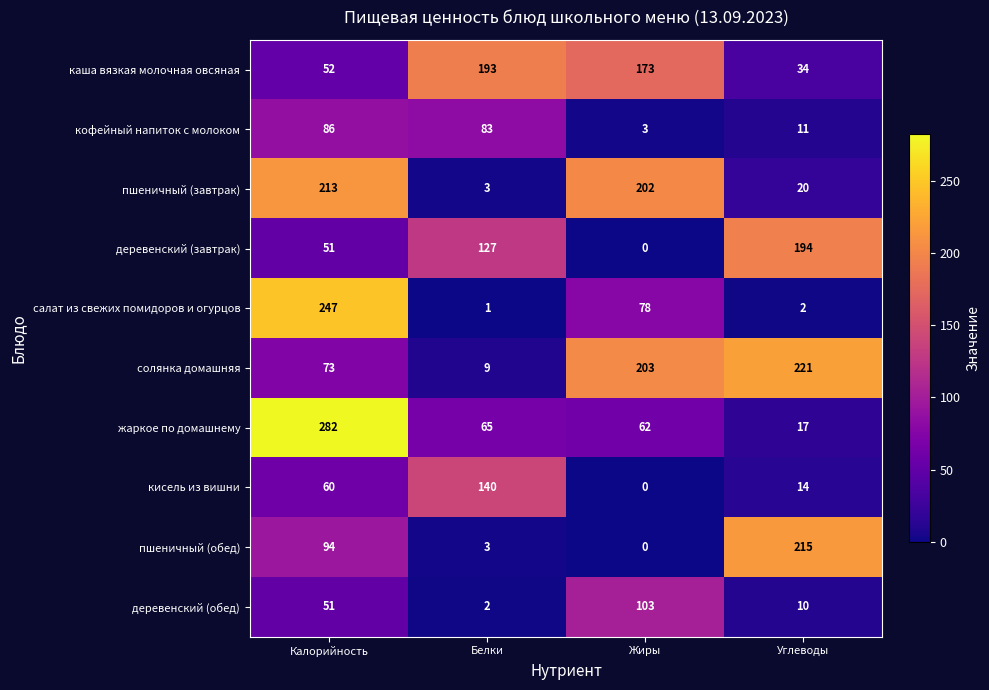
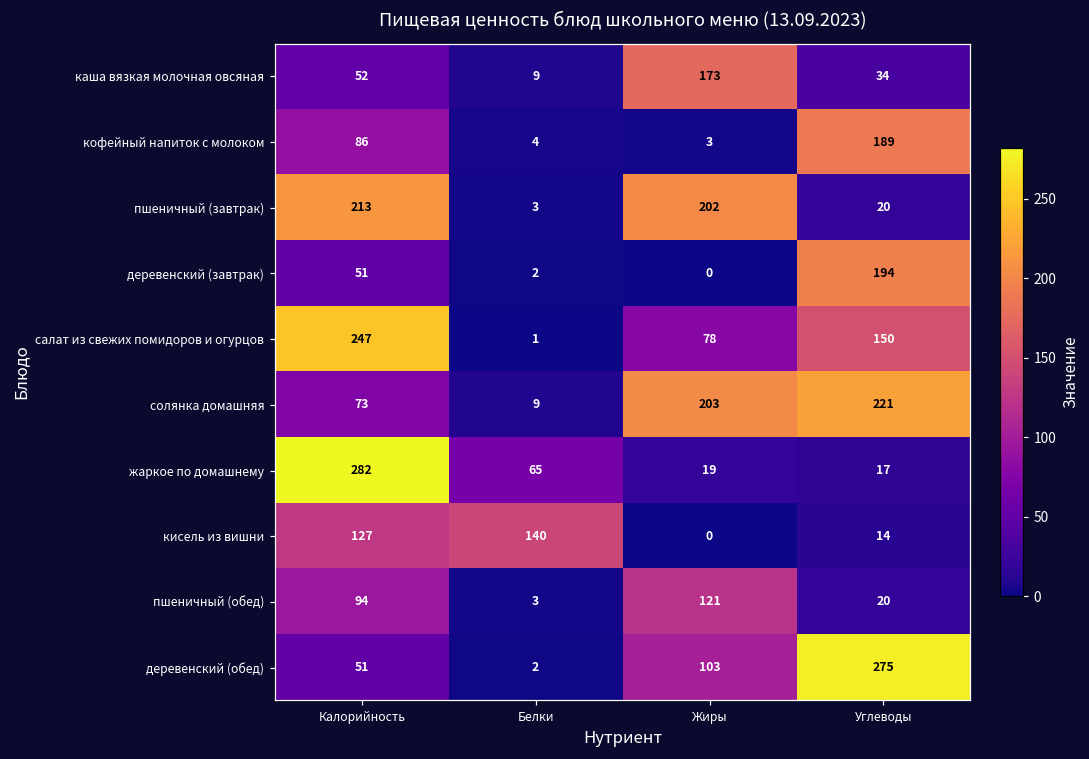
каша вязкая молочная овсяная, Белки: 193 -> 9
кофейный напиток с молоком, Белки: 83 -> 4
кофейный напиток с молоком, Углеводы: 11 -> 189
деревенский (завтрак), Белки: 127 -> 2
салат из свежих помидоров и огурцов, Углеводы: 2 -> 150
жаркое по домашнему, Жиры: 62 -> 19
кисель из вишни, Калорийность: 60 -> 127
пшеничный (обед), Жиры: 0 -> 121
пшеничный (обед), Углеводы: 215 -> 20
деревенский (обед), Углеводы: 10 -> 275
